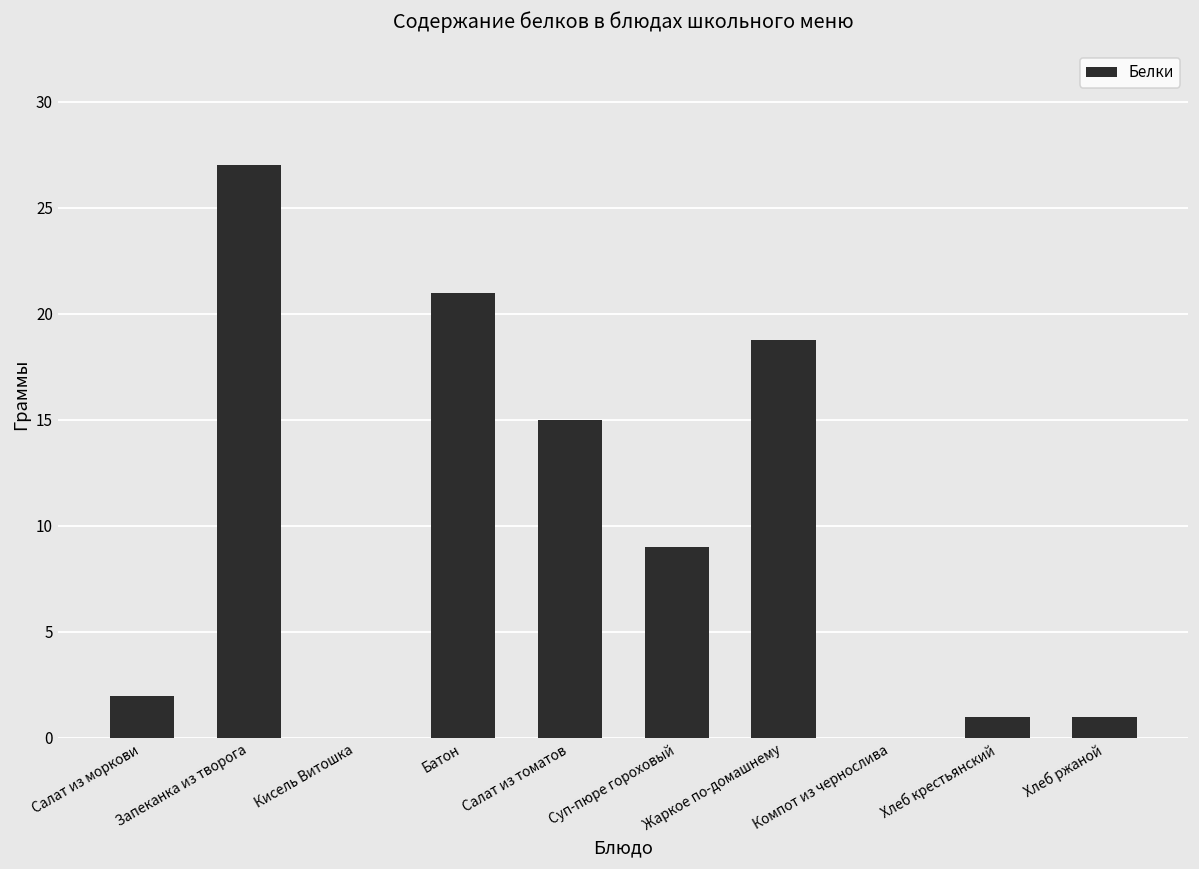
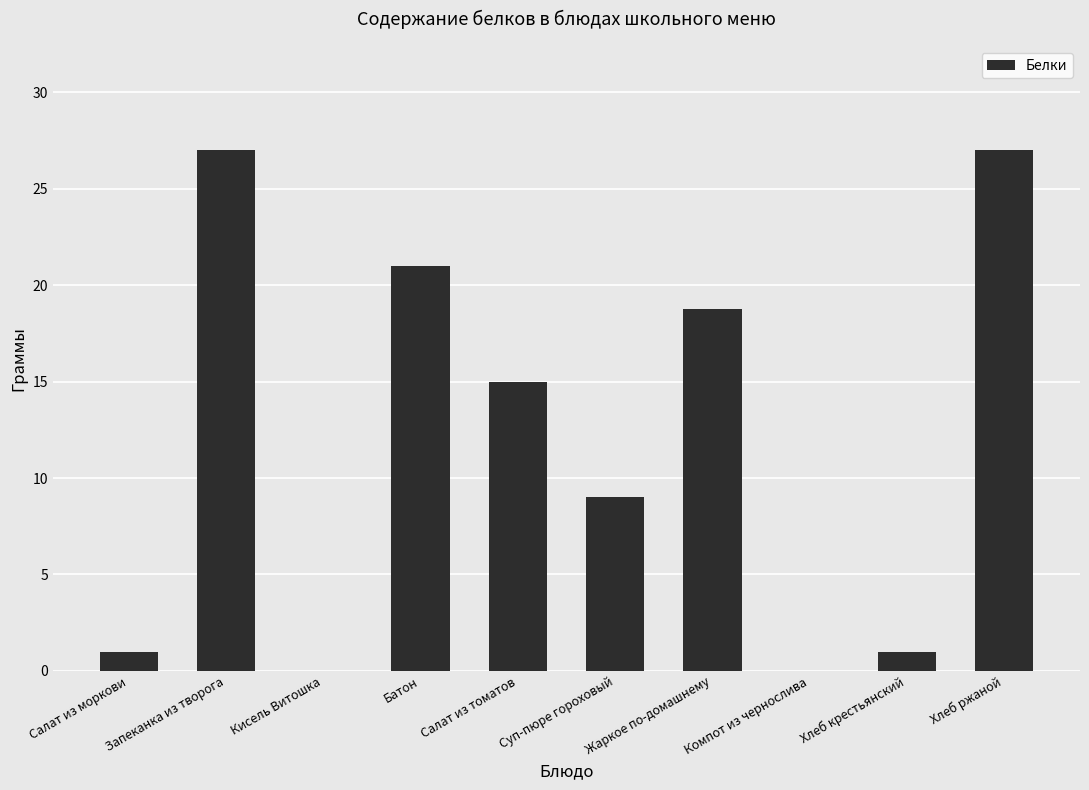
Салат из моркови: 2 -> 1
Хлеб ржаной: 1 -> 27
